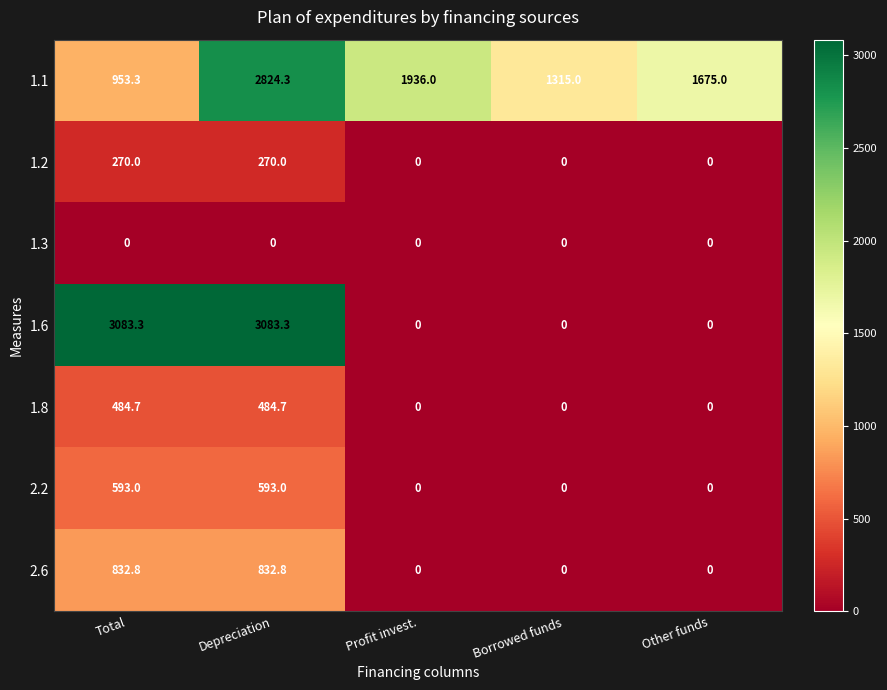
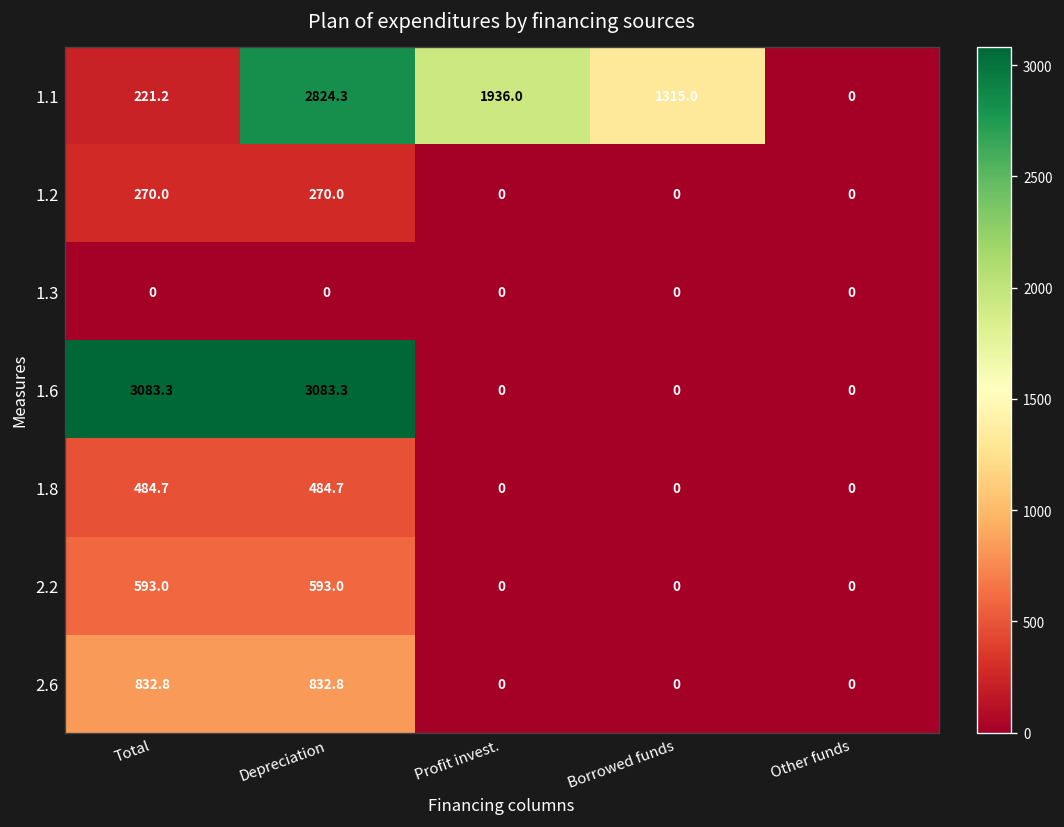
1.1, Total: 953.3 -> 221.2
1.1, Other funds: 1675.0 -> 0
